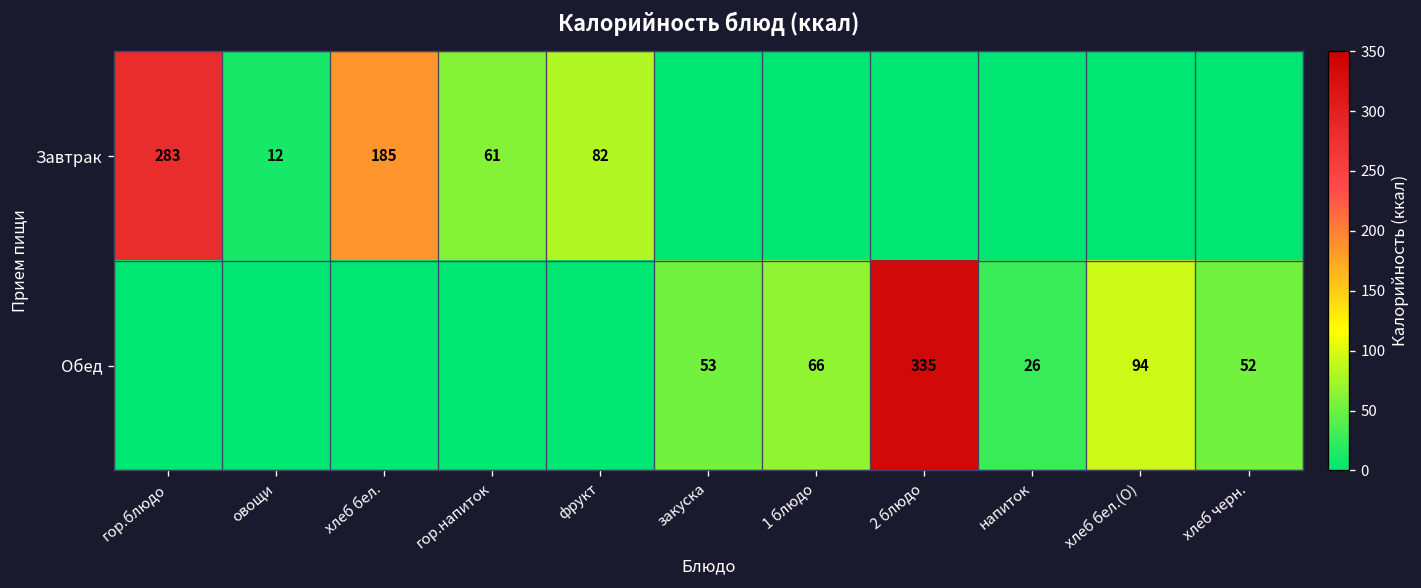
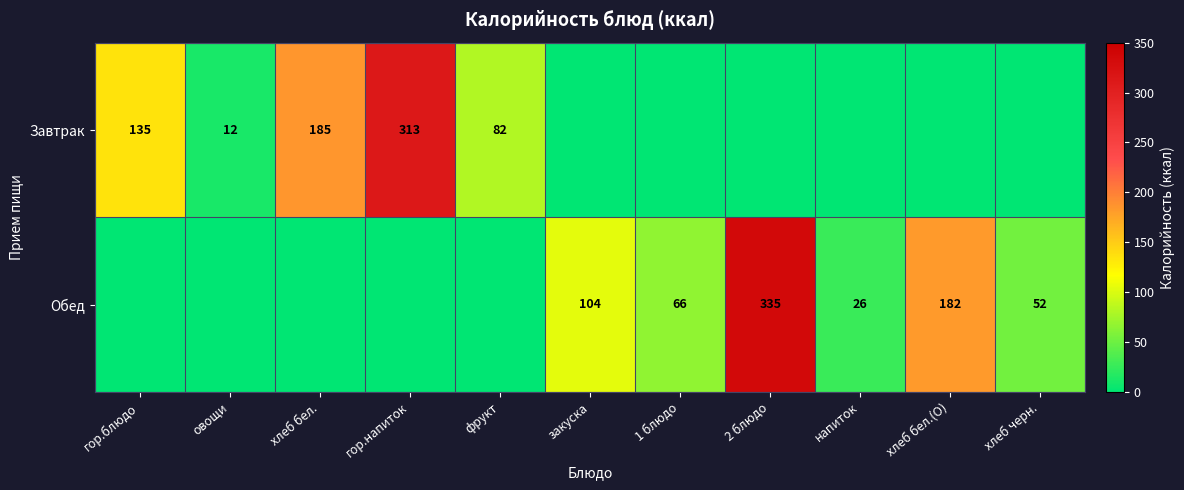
Завтрак, гор.блюдо: 283 -> 135
Завтрак, гор.напиток: 61 -> 313
Обед, закуска: 53 -> 104
Обед, хлеб бел.(О): 94 -> 182
